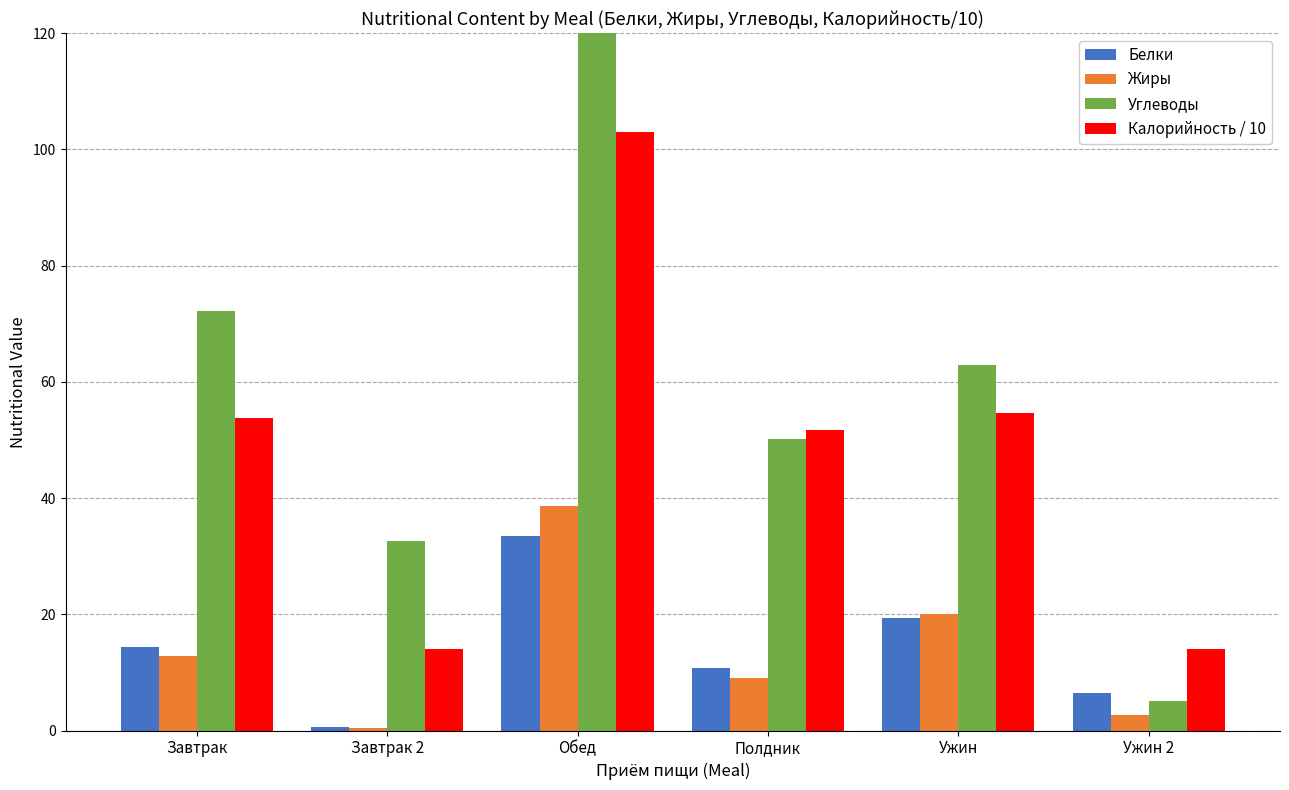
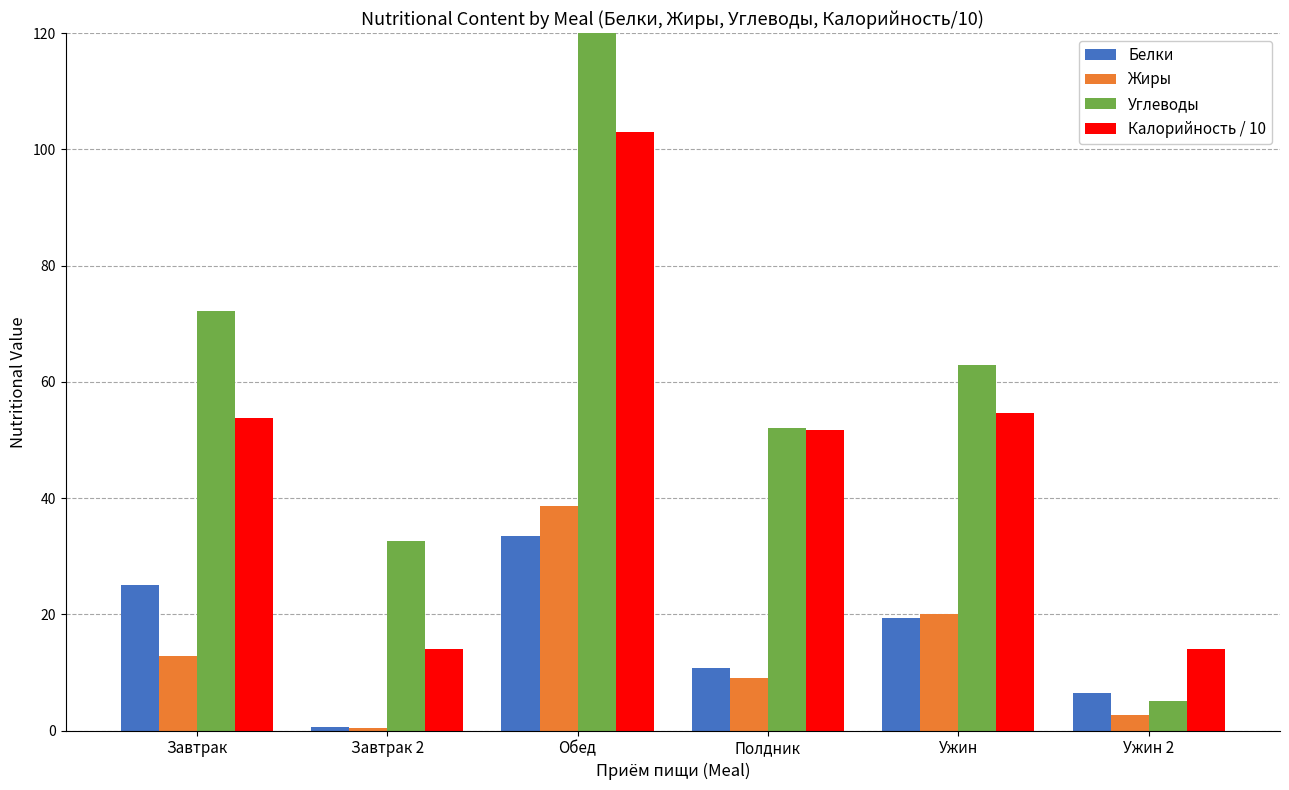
Белки, Завтрак: 14 -> 25
Углеводы, Полдник: 50 -> 52
